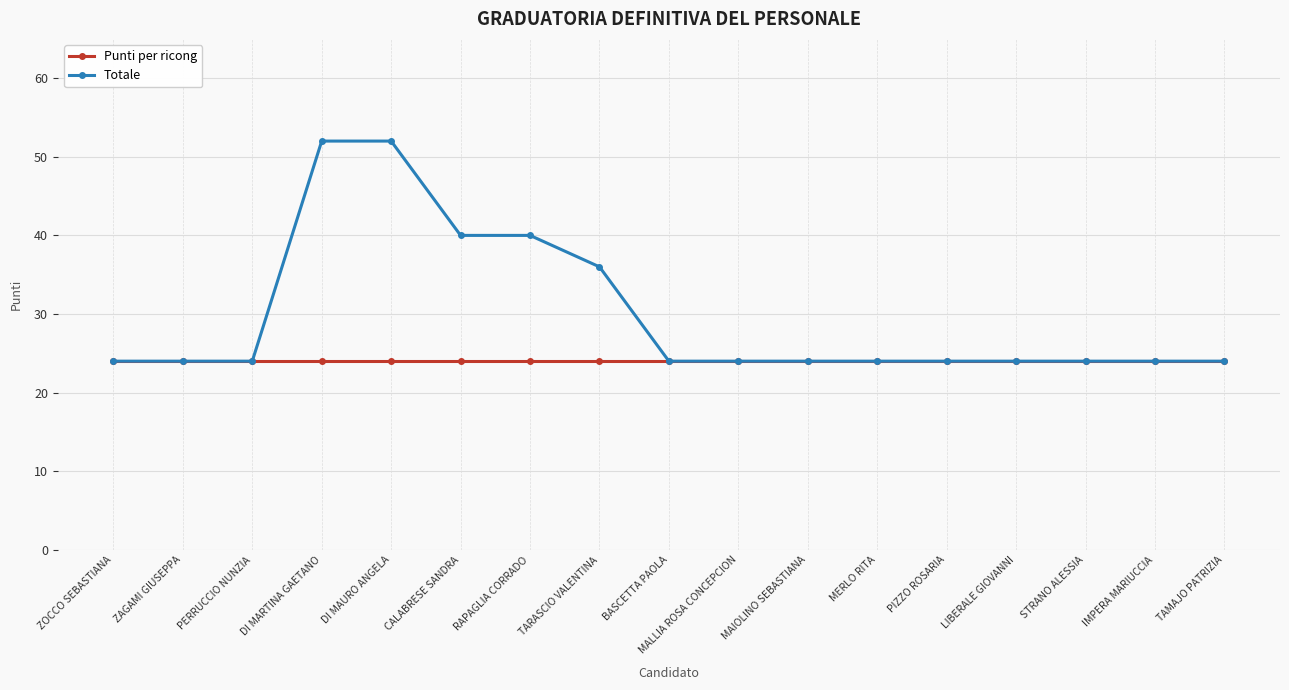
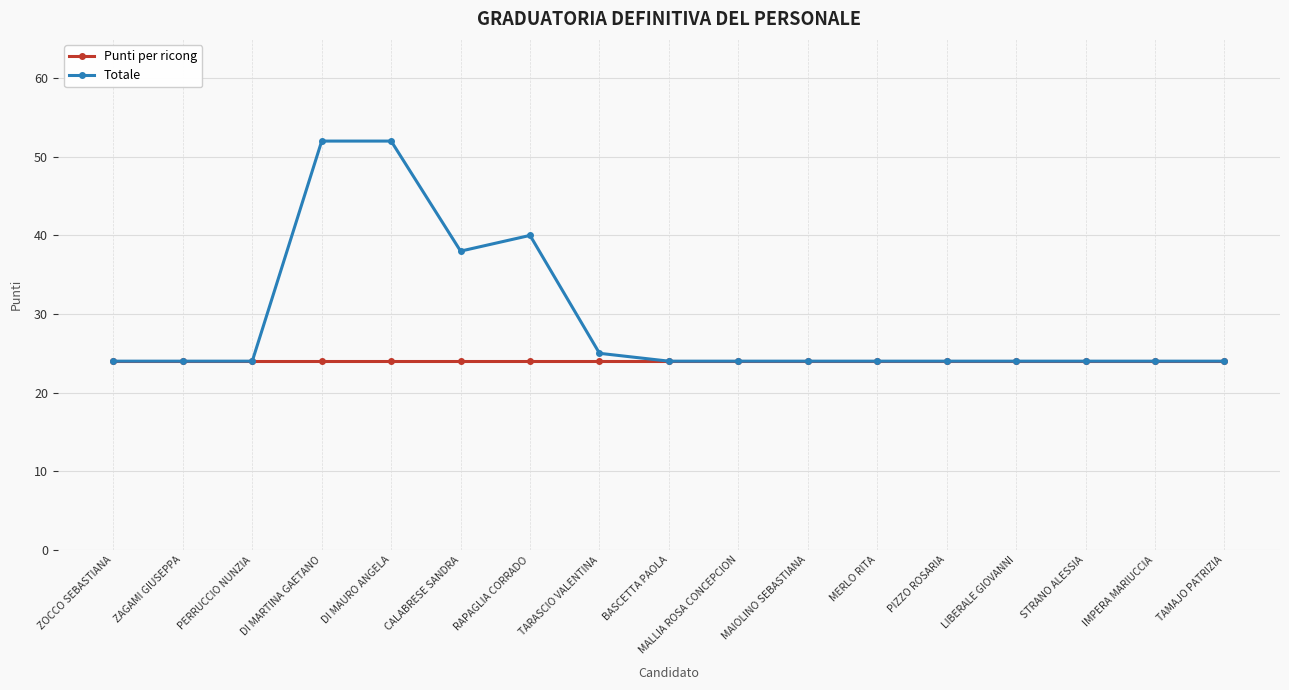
Totale, CALABRESE SANDRA: 40 -> 38
Totale, TARASCIO VALENTINA: 36 -> 25
